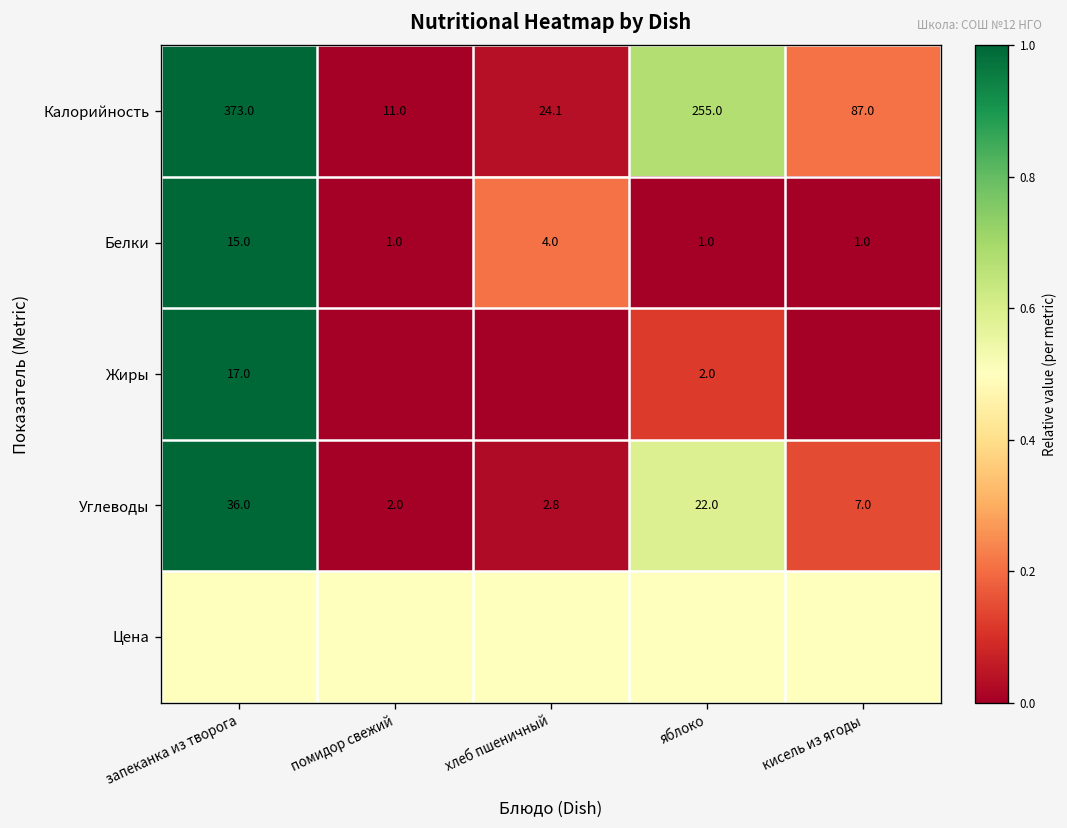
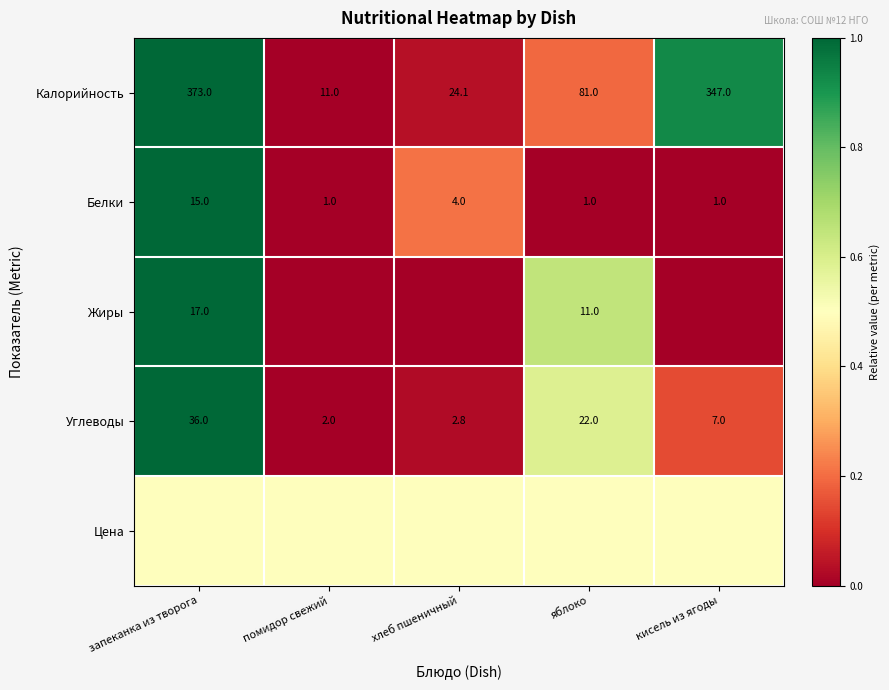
Калорийность, яблоко: 255.0 -> 81.0
Калорийность, кисель из ягоды: 87.0 -> 347.0
Жиры, яблоко: 2.0 -> 11.0
